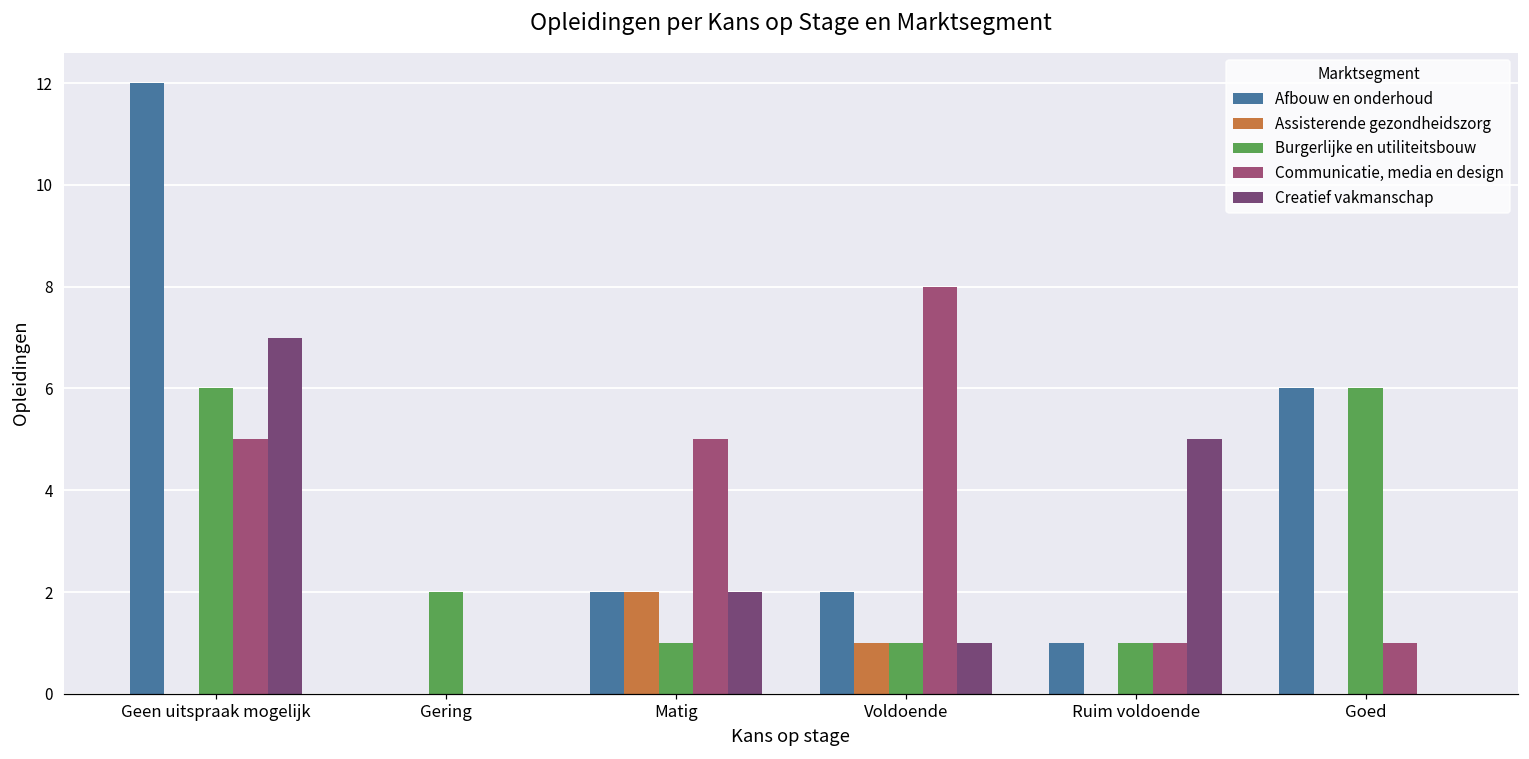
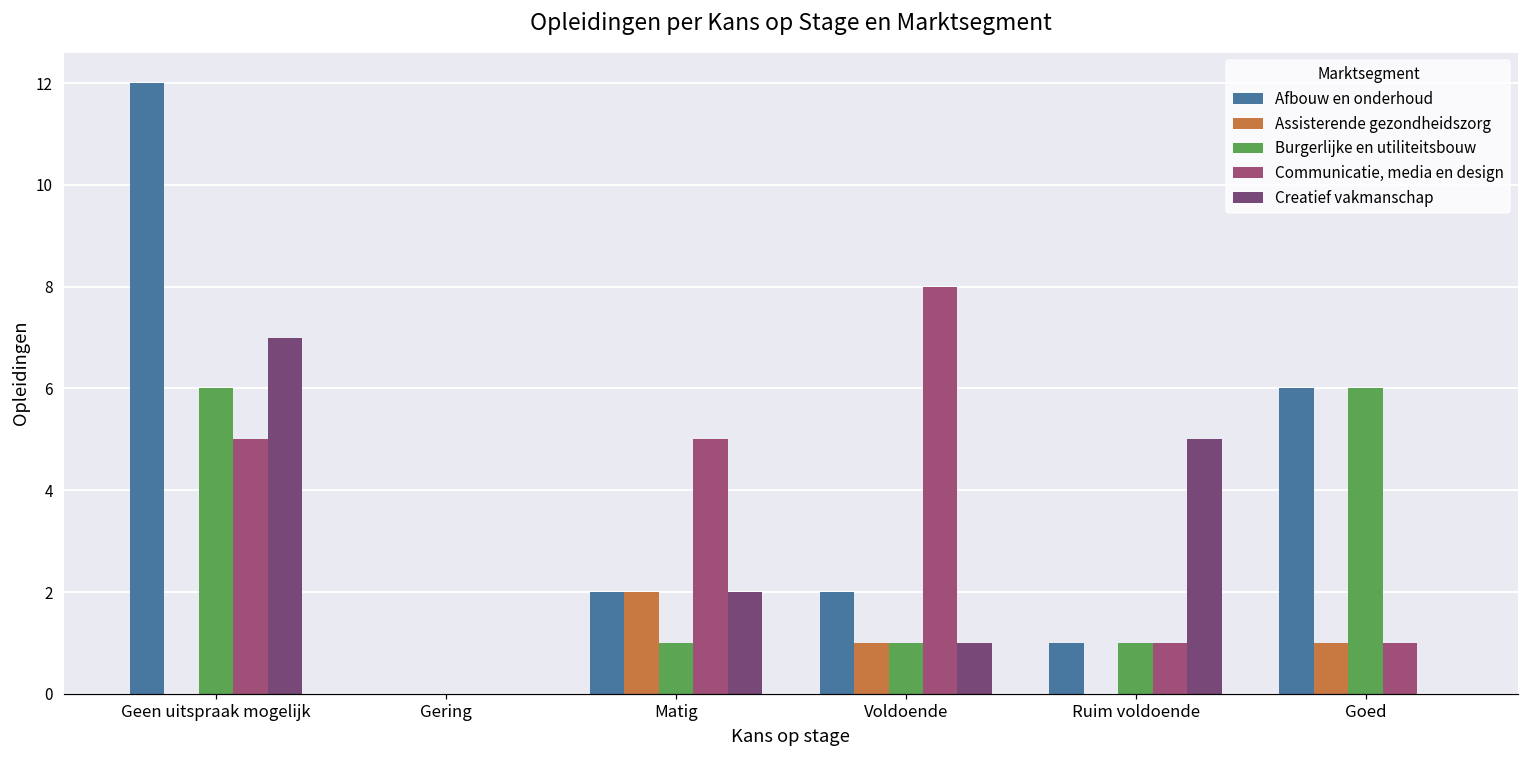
Burgerlijke en utiliteitsbouw, Gering: 2 -> 0
Assisterende gezondheidszorg, Goed: 0 -> 1
